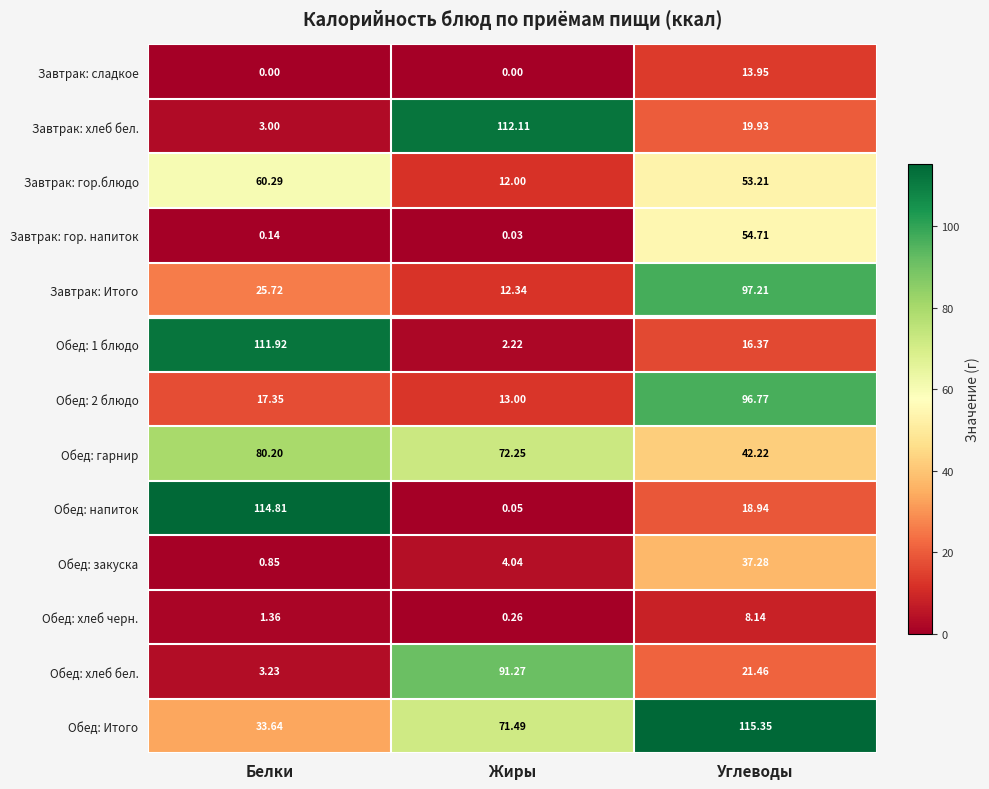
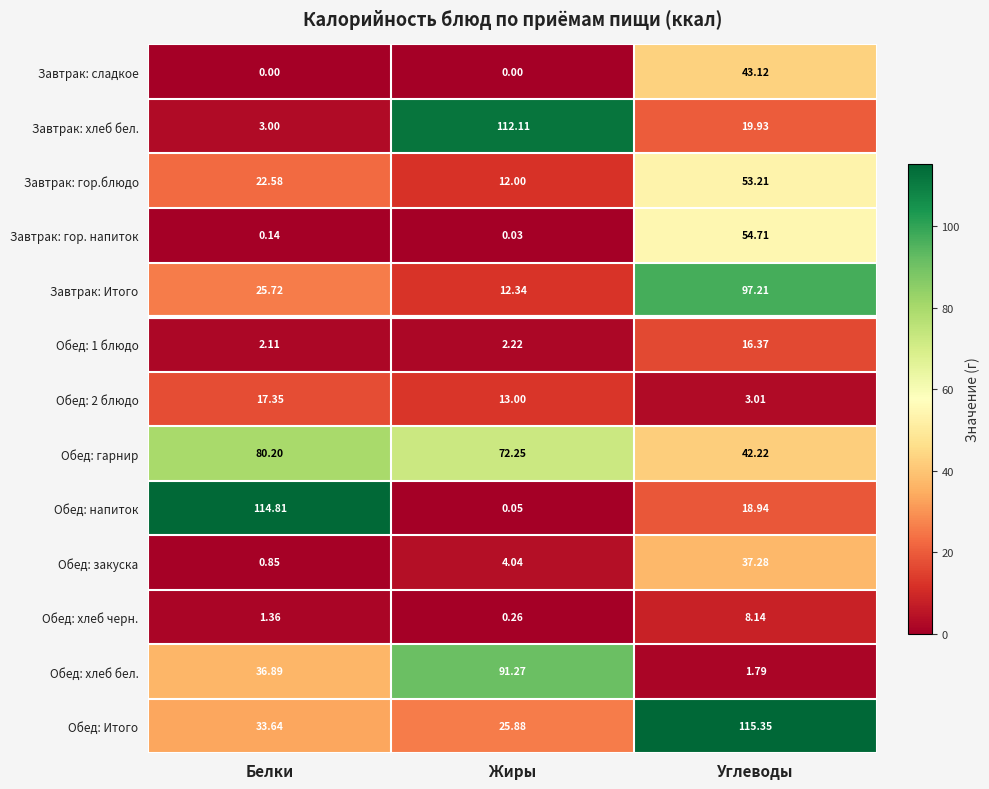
Завтрак: сладкое, Углеводы: 13.95 -> 43.12
Завтрак: гор.блюдо, Белки: 60.29 -> 22.58
Обед: 1 блюдо, Белки: 111.92 -> 2.11
Обед: 2 блюдо, Углеводы: 96.77 -> 3.01
Обед: хлеб бел., Белки: 3.23 -> 36.89
Обед: хлеб бел., Углеводы: 21.46 -> 1.79
Обед: Итого, Жиры: 71.49 -> 25.88
